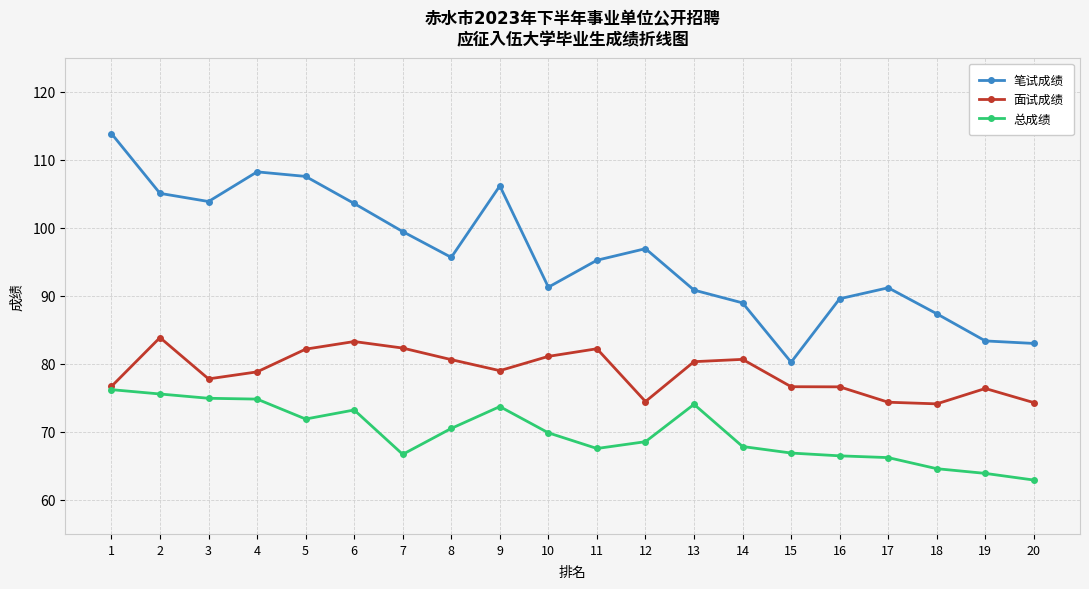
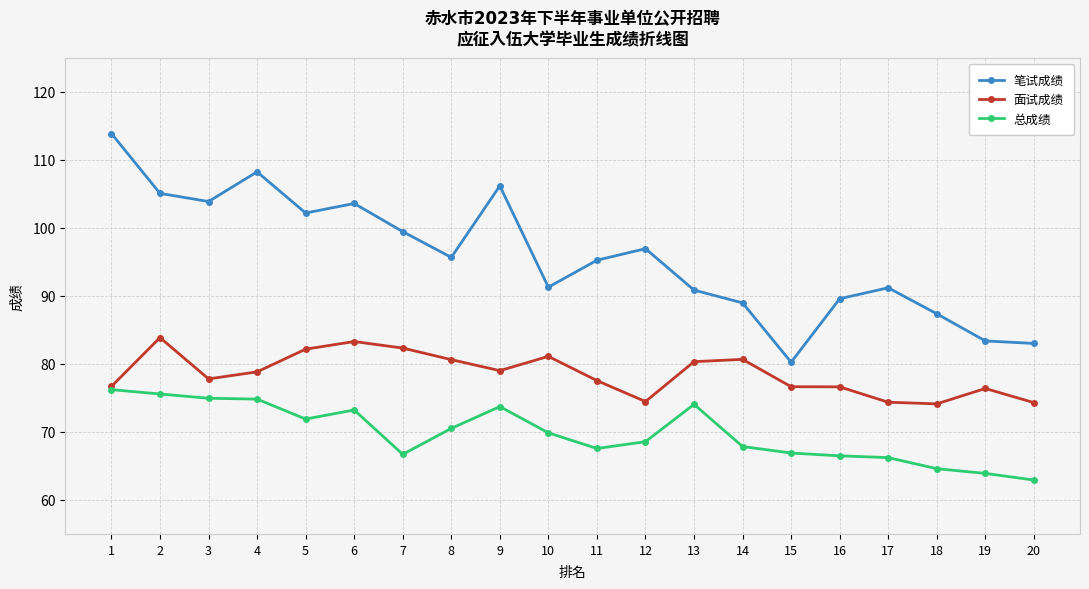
笔试成绩, 5: 108 -> 102
面试成绩, 11: 82 -> 78
